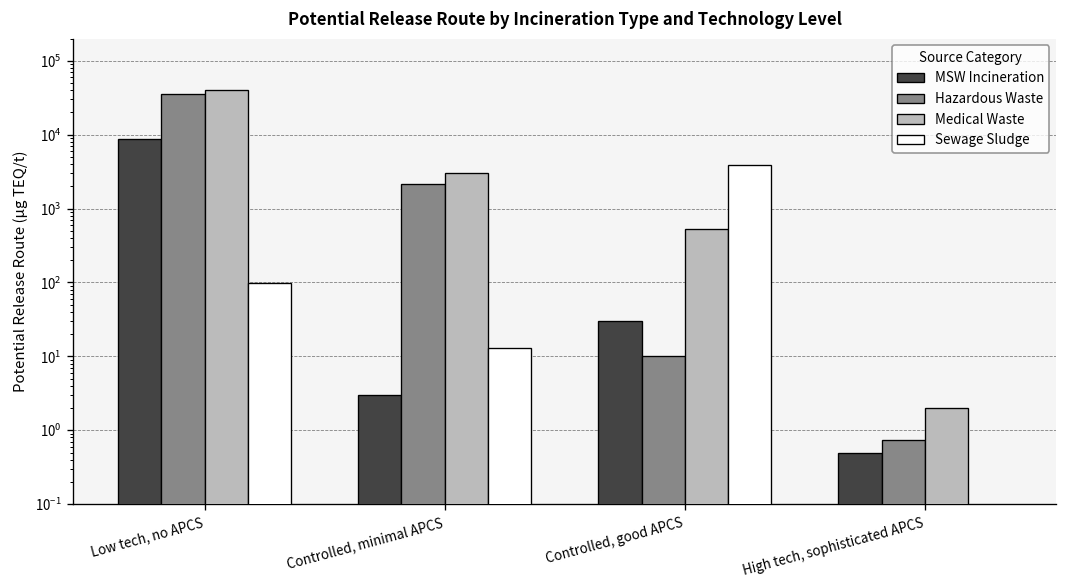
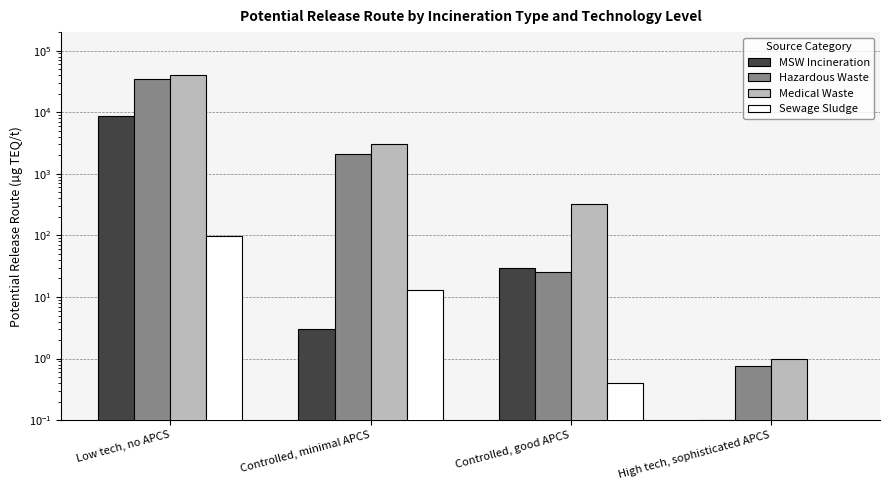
Hazardous Waste, Controlled, good APCS: 10 -> 25
Medical Waste, Controlled, good APCS: 500 -> 300
Sewage Sludge, Controlled, good APCS: 4000 -> 0.4
MSW Incineration, High tech, sophisticated APCS: 0.5 -> 0.1
Medical Waste, High tech, sophisticated APCS: 2 -> 1
